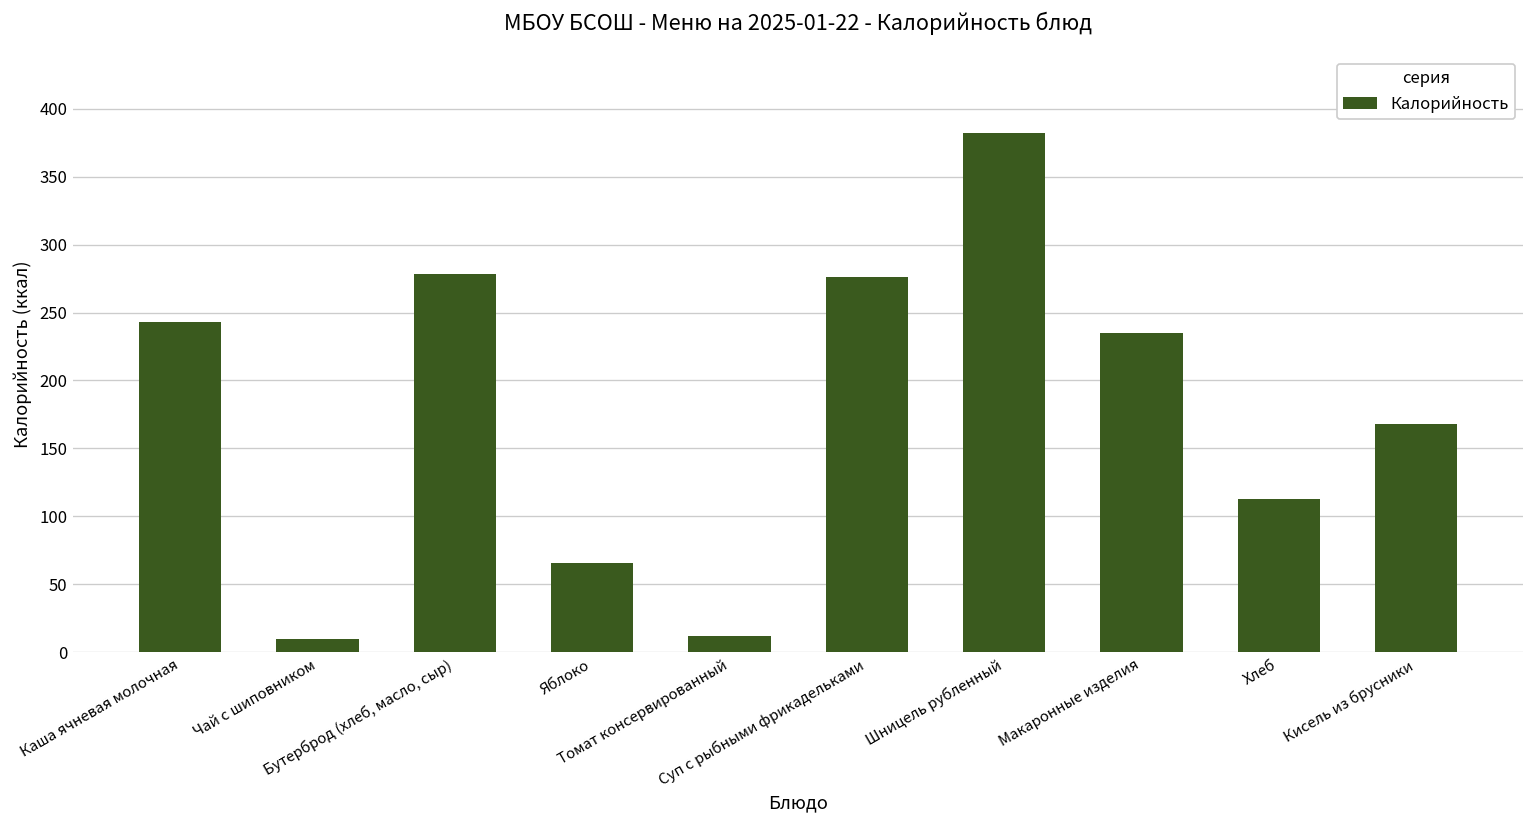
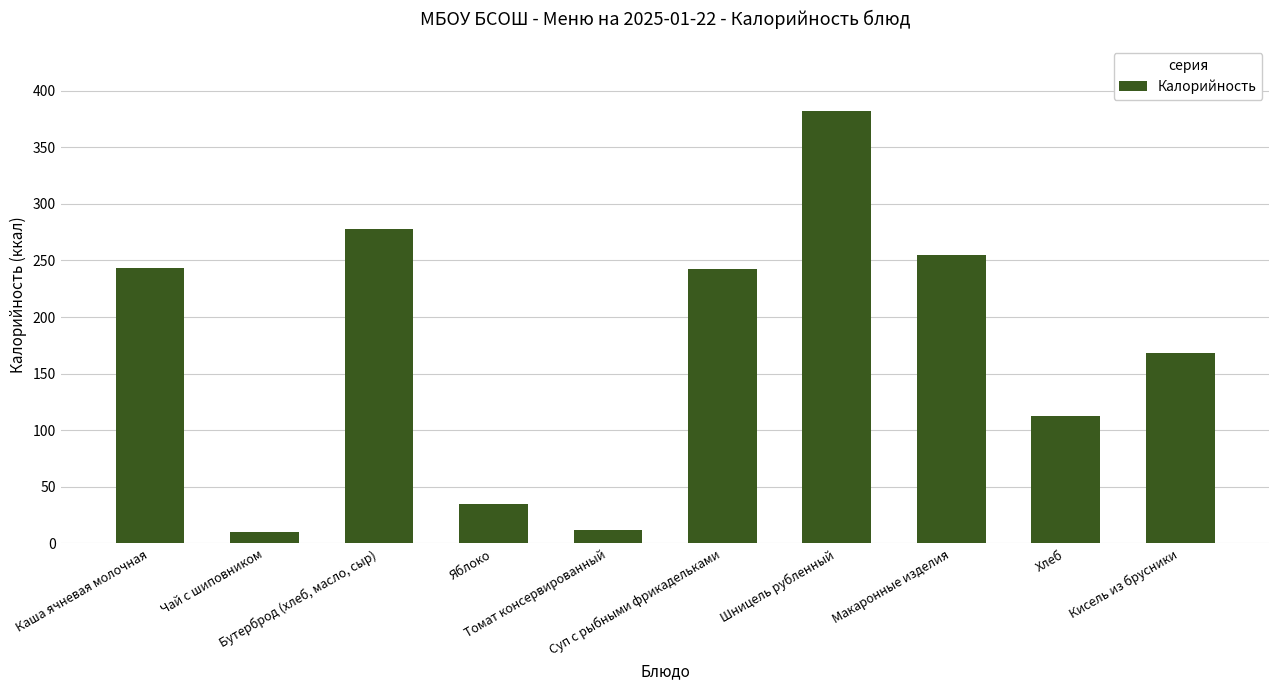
Яблоко: 66 -> 35
Суп с рыбными фрикадельками: 276 -> 242
Макаронные изделия: 235 -> 255
